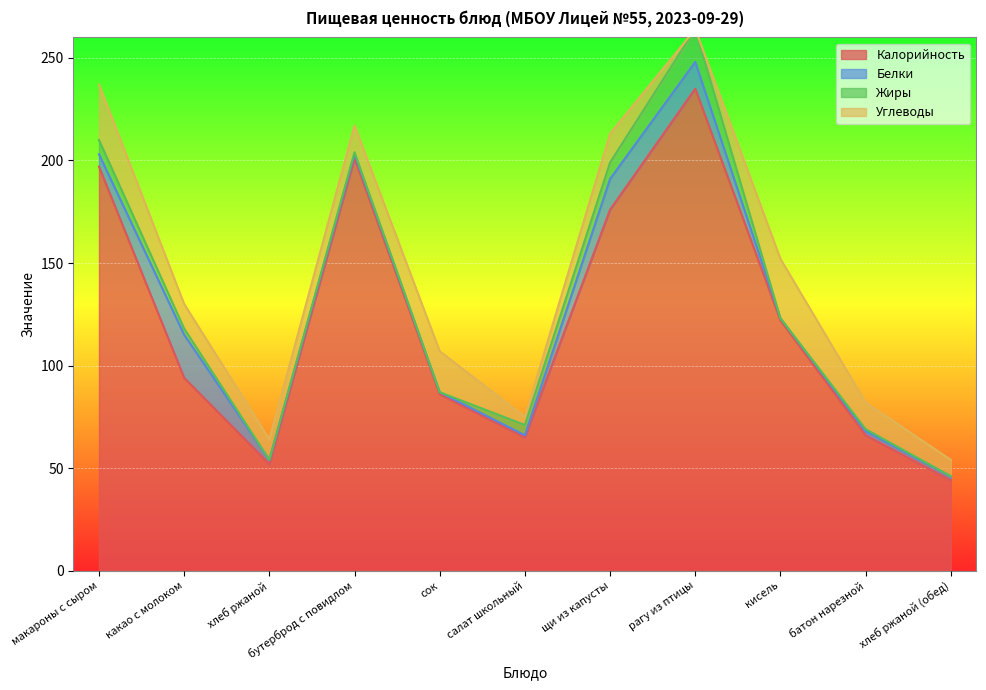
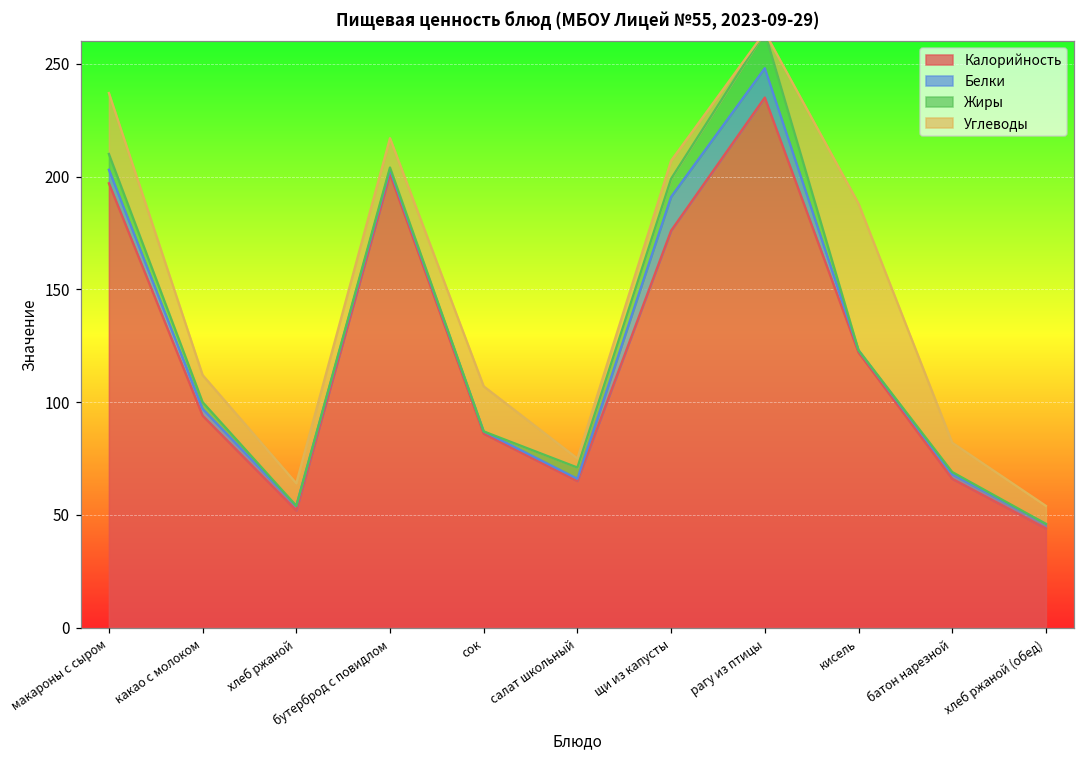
Белки, какао с молоком: 21 -> 3
Углеводы, щи из капусты: 14 -> 8
Углеводы, кисель: 29 -> 65
